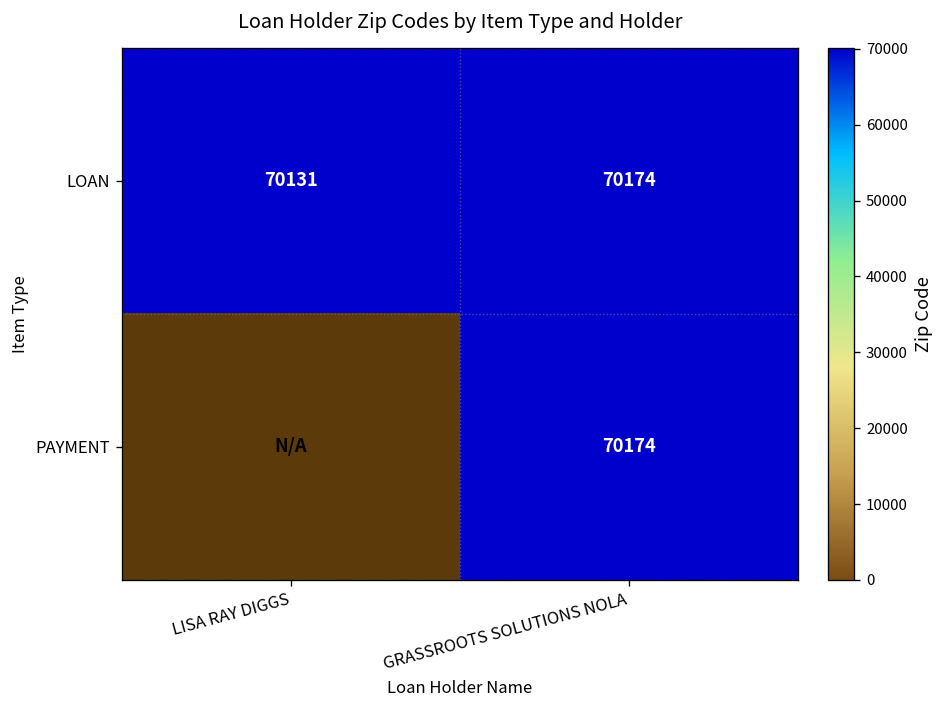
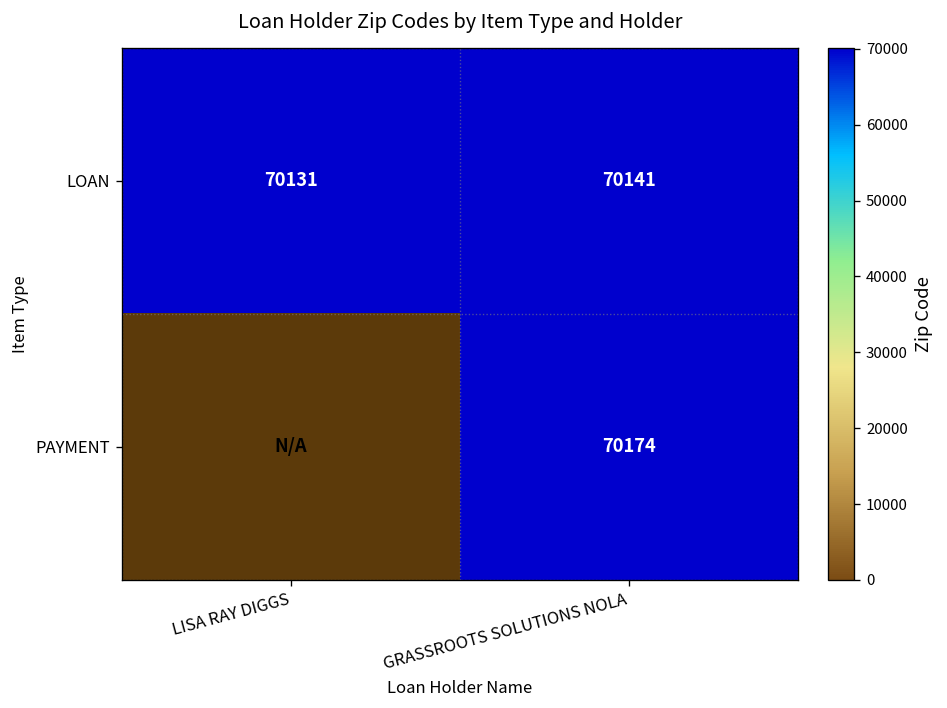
LOAN, GRASSROOTS SOLUTIONS NOLA: 70174 -> 70141
